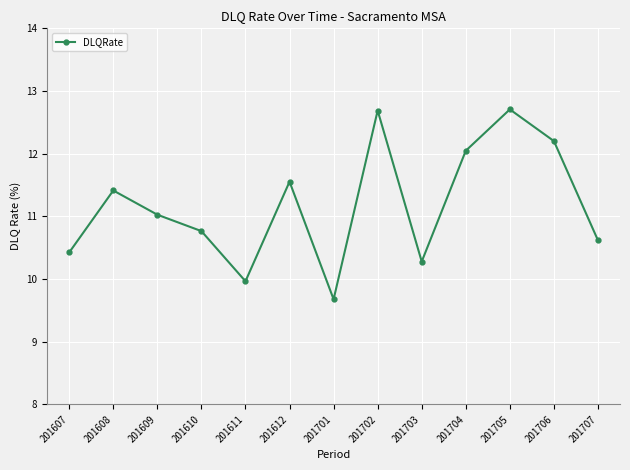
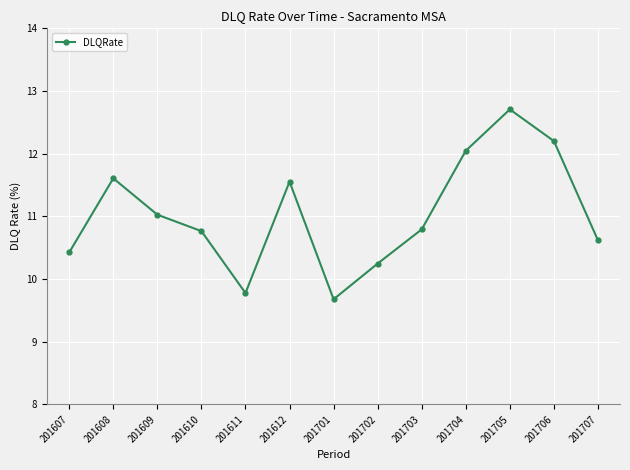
201608: 11.4 -> 11.6
201611: 10.0 -> 9.8
201702: 12.7 -> 10.2
201703: 10.3 -> 10.8
